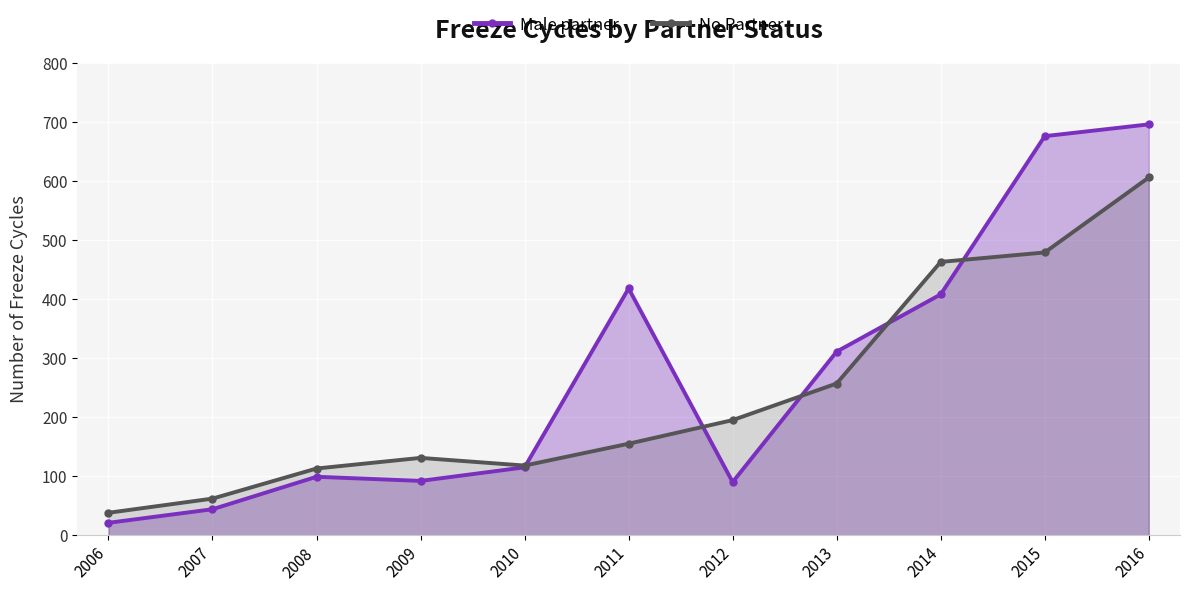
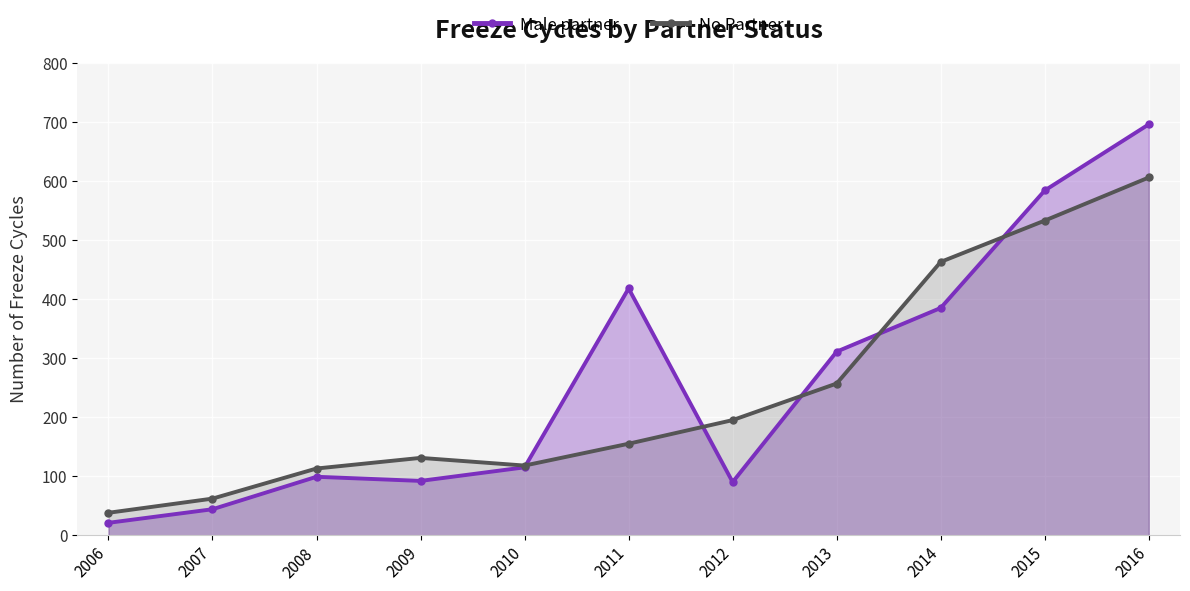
Male partner, 2014: 410 -> 390
Male partner, 2015: 680 -> 580
No Partner, 2015: 480 -> 530
